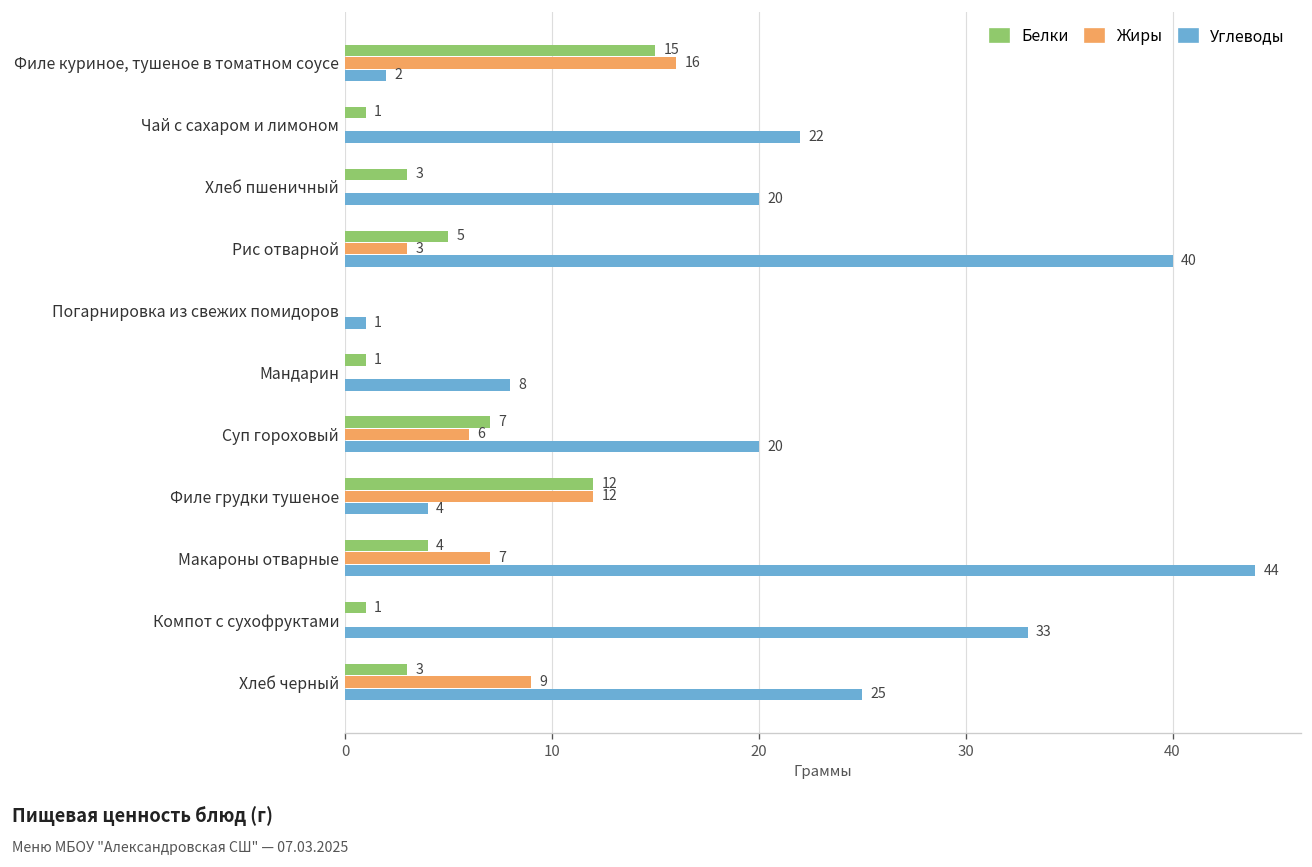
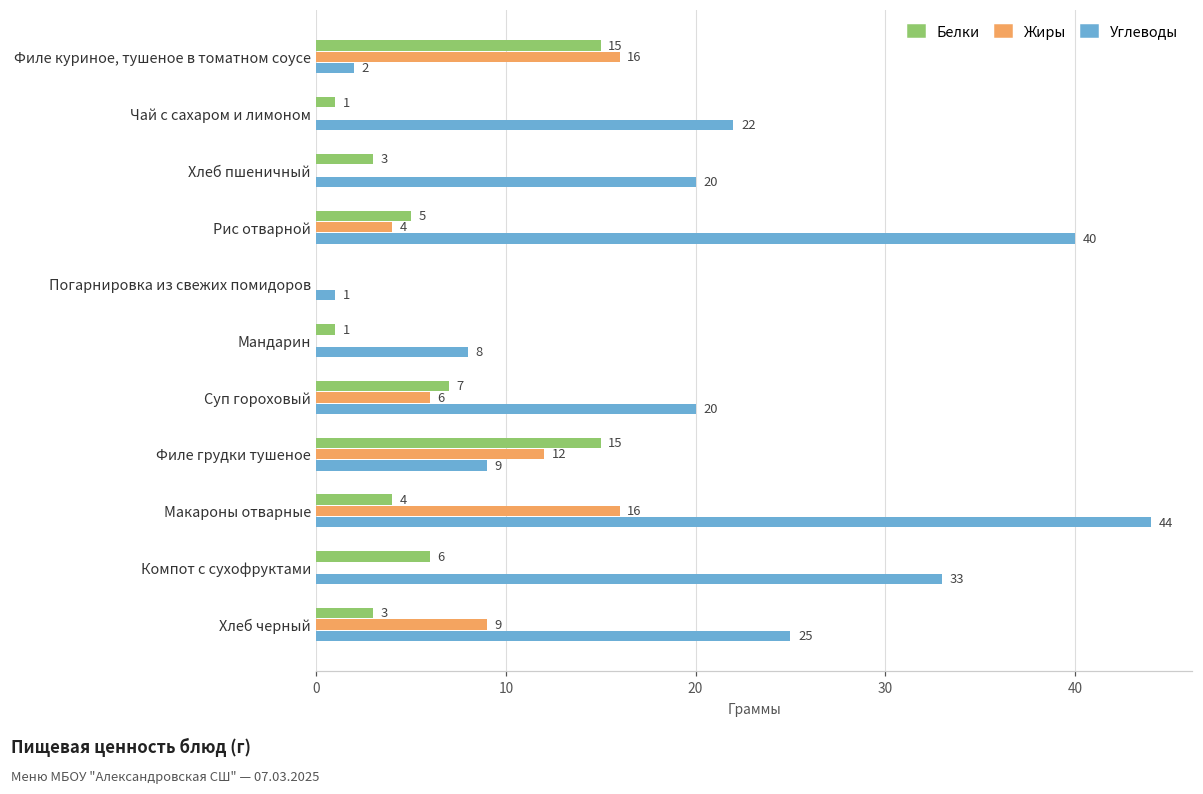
Жиры, Рис отварной: 3 -> 4
Белки, Филе грудки тушеное: 12 -> 15
Углеводы, Филе грудки тушеное: 4 -> 9
Жиры, Макароны отварные: 7 -> 16
Белки, Компот с сухофруктами: 1 -> 6
